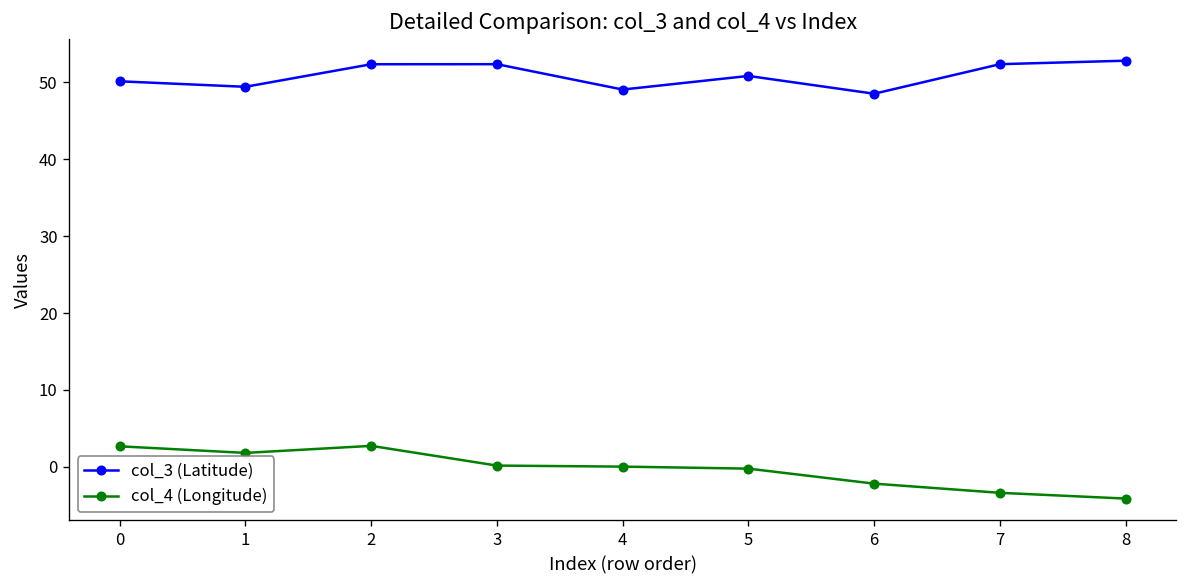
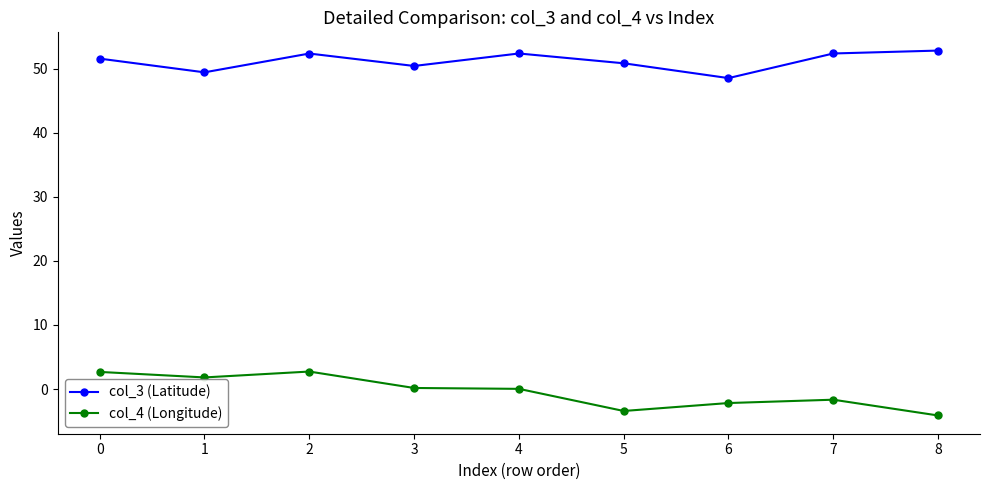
col_3 (Latitude), 0: 50 -> 52
col_3 (Latitude), 3: 52 -> 50
col_3 (Latitude), 4: 49 -> 52
col_4 (Longitude), 5: 0 -> -3
col_4 (Longitude), 7: -3 -> -2
